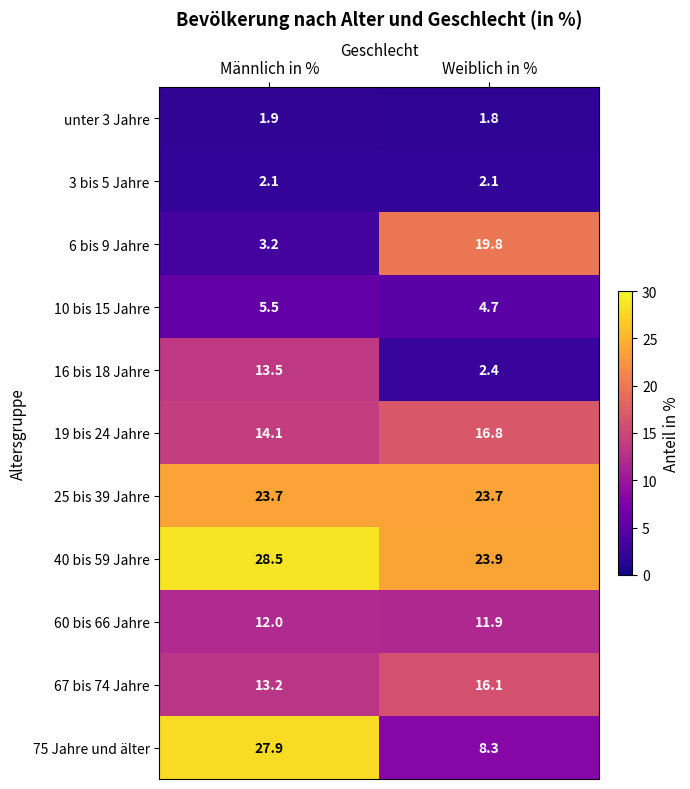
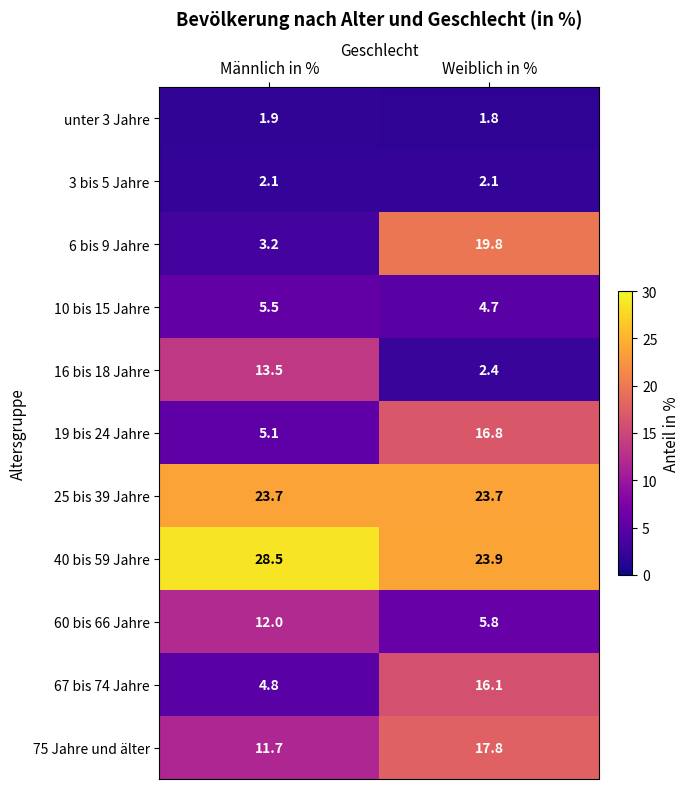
19 bis 24 Jahre, Männlich in %: 14.1 -> 5.1
60 bis 66 Jahre, Weiblich in %: 11.9 -> 5.8
67 bis 74 Jahre, Männlich in %: 13.2 -> 4.8
75 Jahre und älter, Männlich in %: 27.9 -> 11.7
75 Jahre und älter, Weiblich in %: 8.3 -> 17.8
